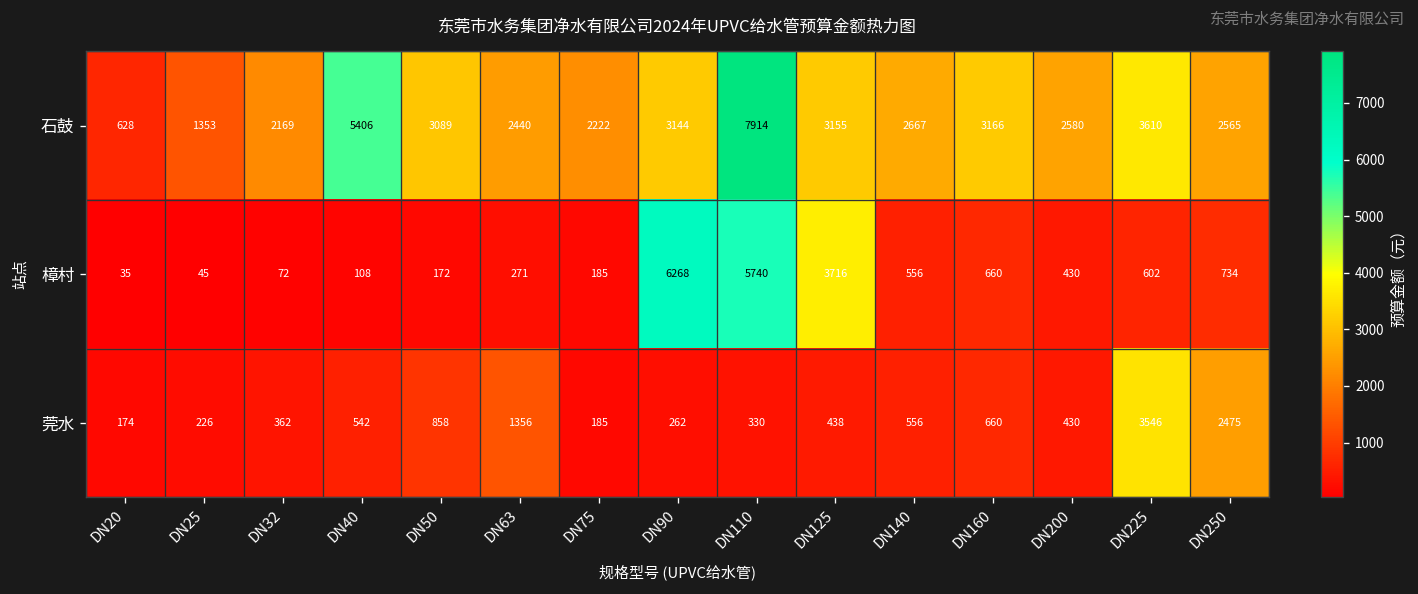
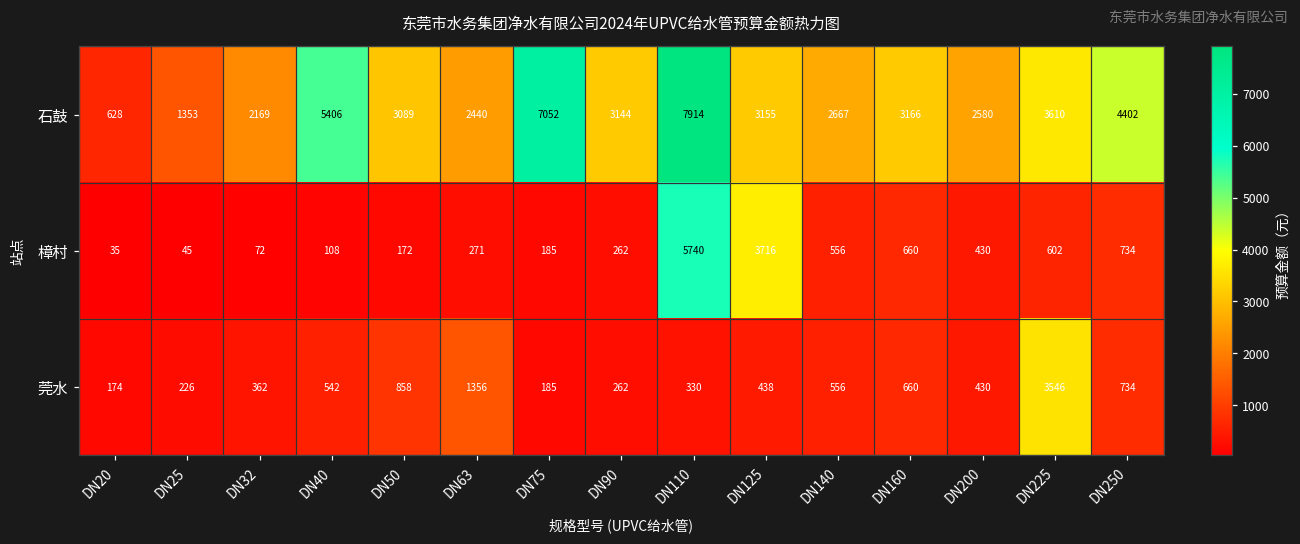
石鼓, DN75: 2222 -> 7052
石鼓, DN250: 2565 -> 4402
樟村, DN90: 6268 -> 262
莞水, DN250: 2475 -> 734
